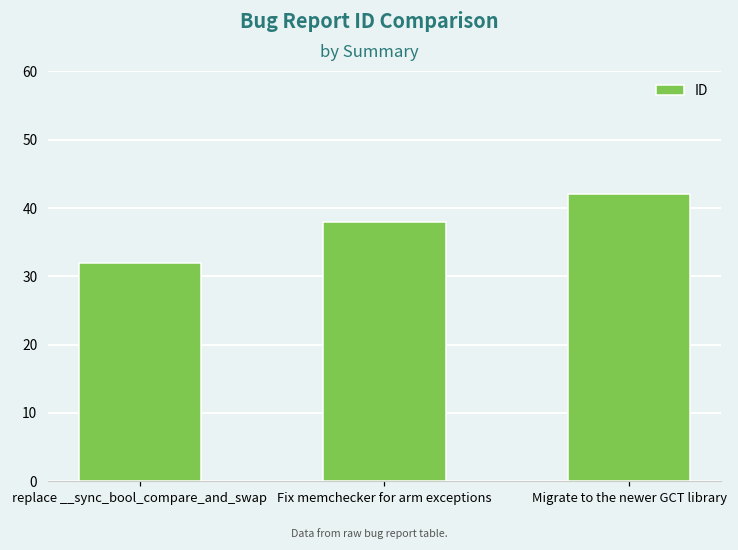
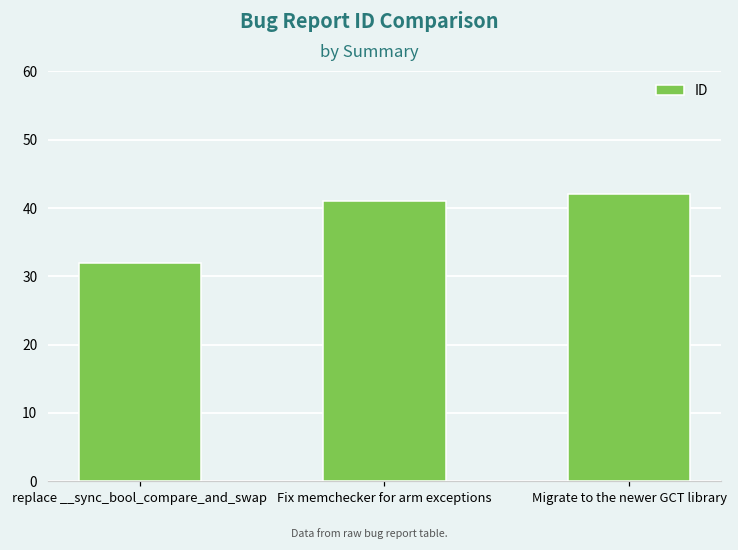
Fix memchecker for arm exceptions: 38 -> 41
